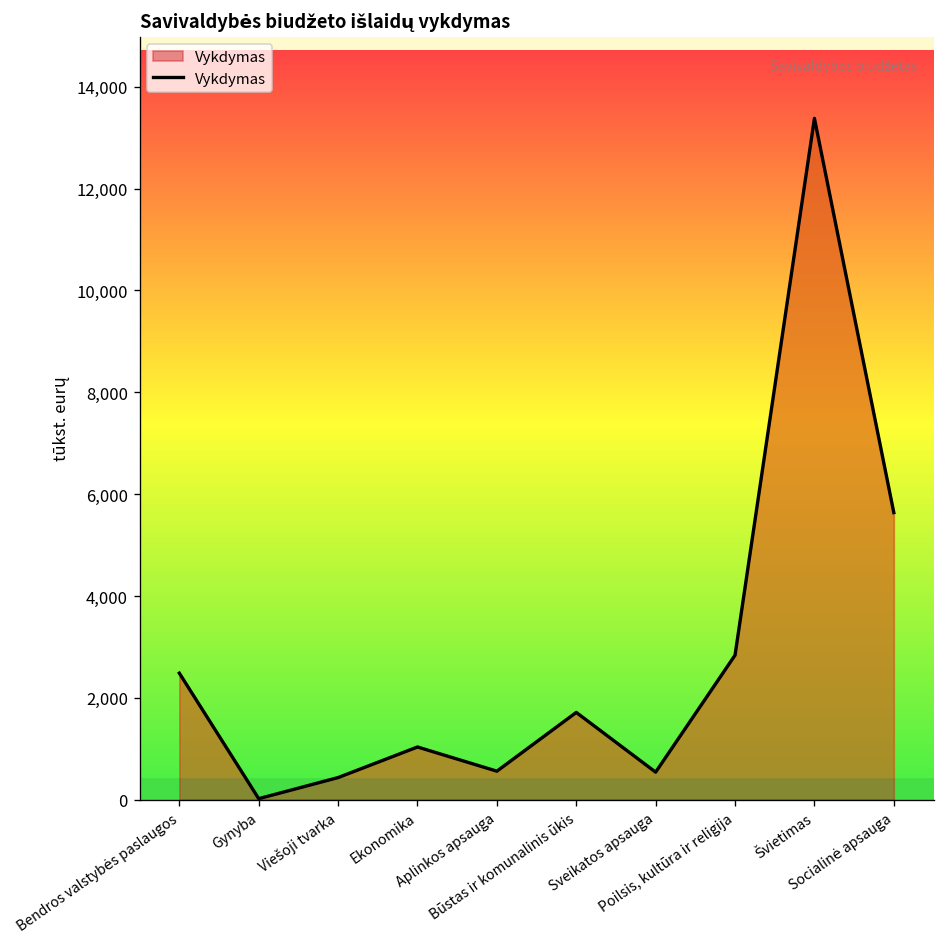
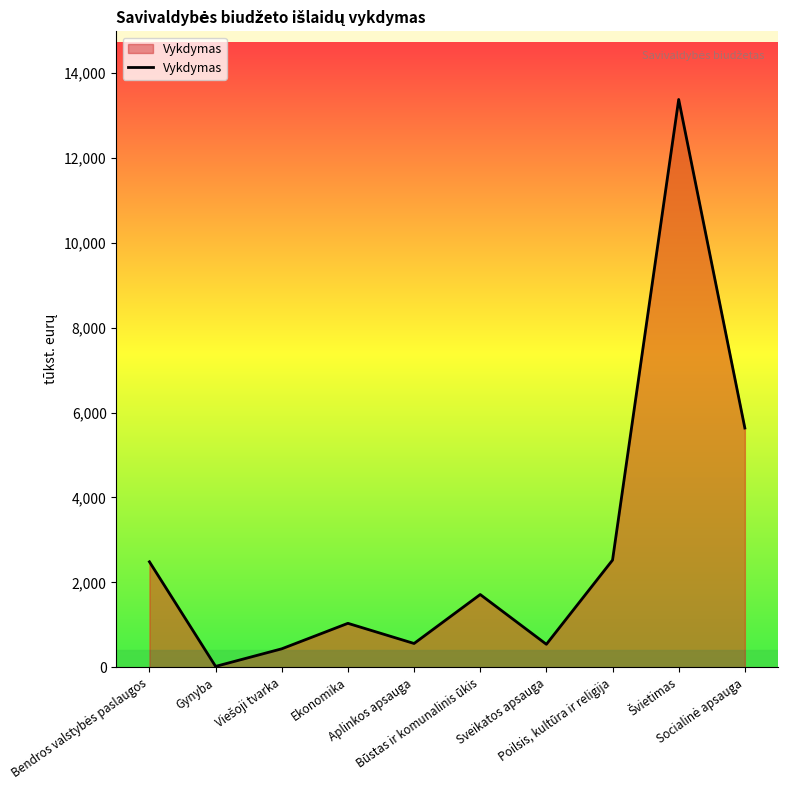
Poilsis, kultūra ir religija: 2,800 -> 2,500
